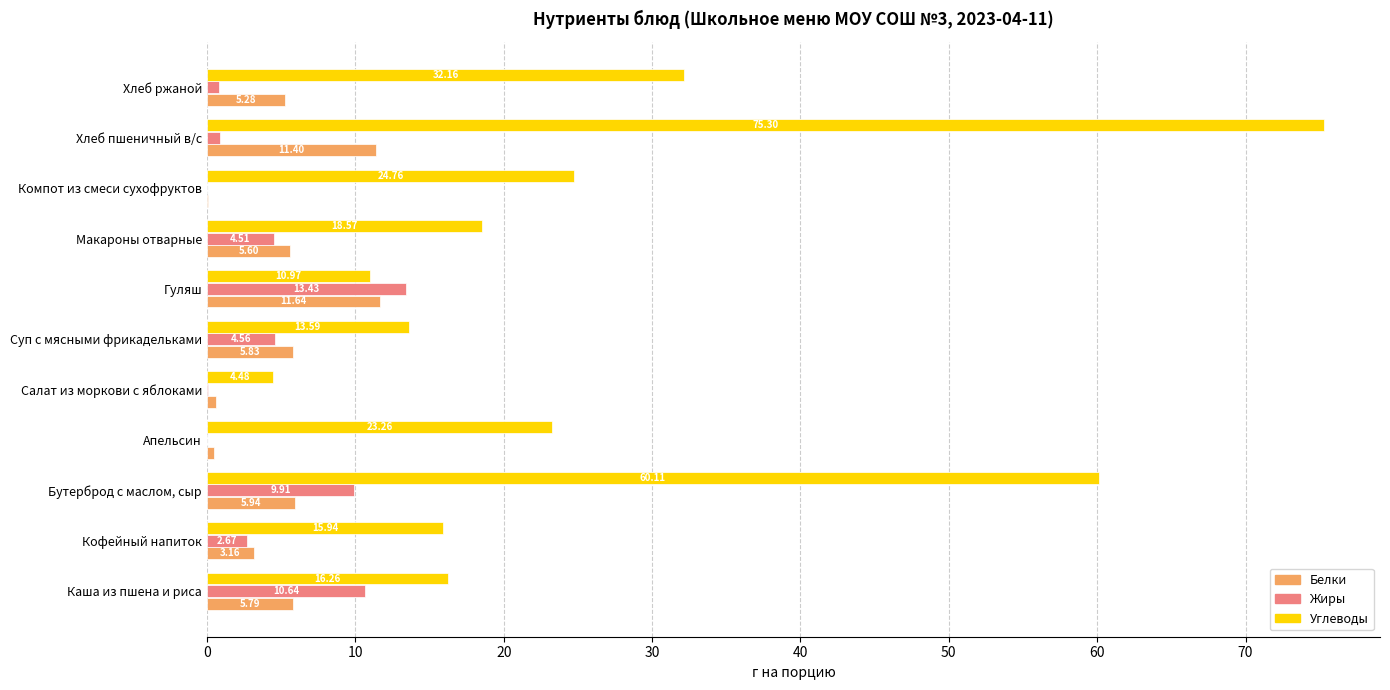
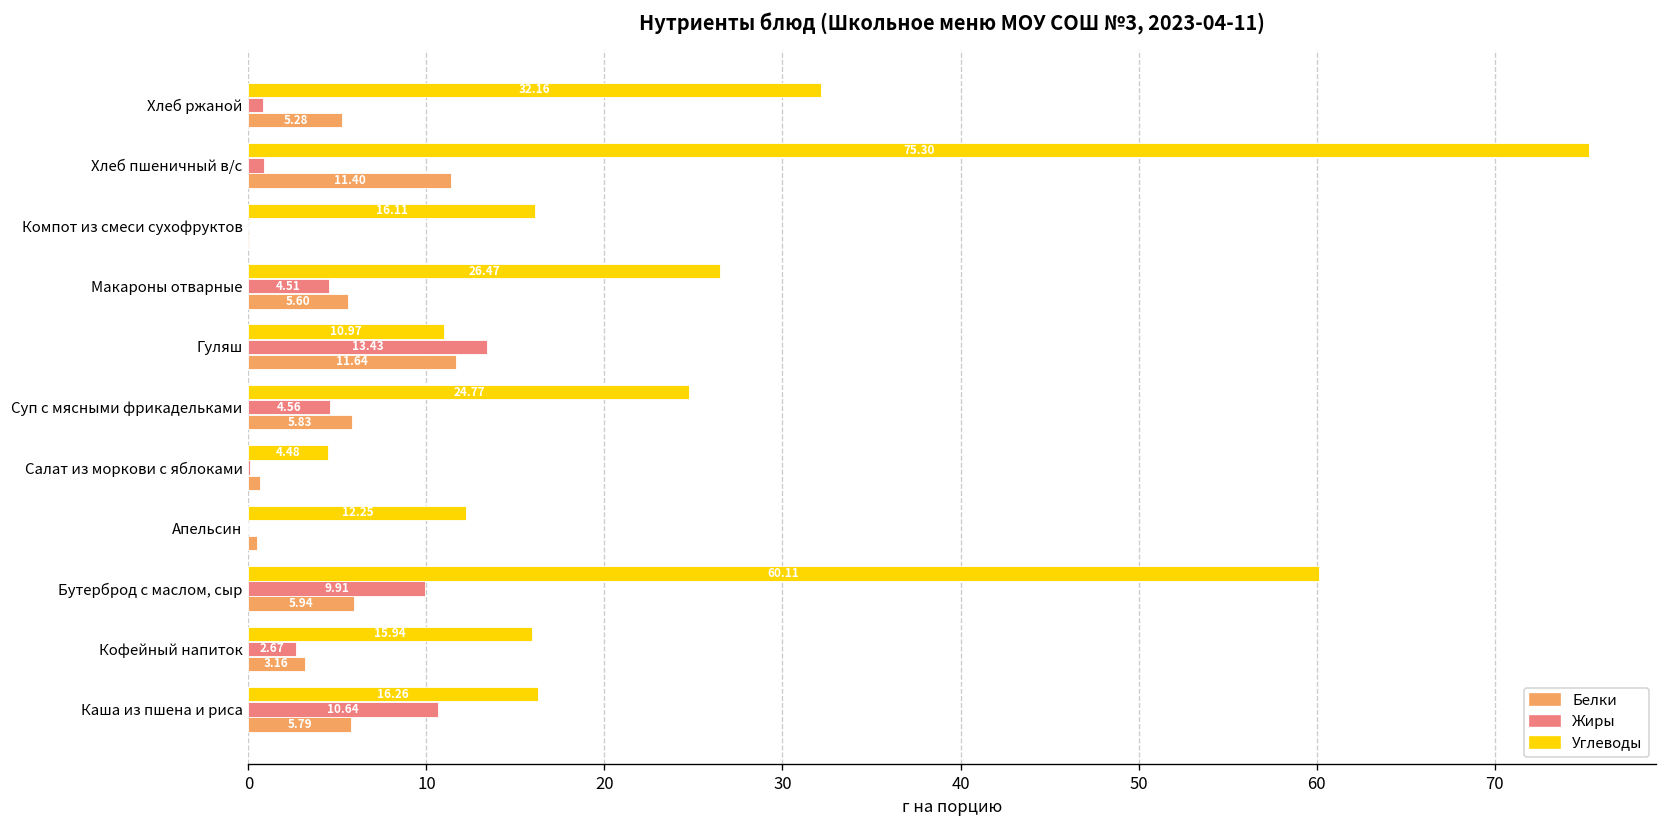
Углеводы, Компот из смеси сухофруктов: 24.76 -> 16.11
Углеводы, Макароны отварные: 18.57 -> 26.47
Углеводы, Суп с мясными фрикадельками: 13.59 -> 24.77
Углеводы, Апельсин: 23.26 -> 12.25
